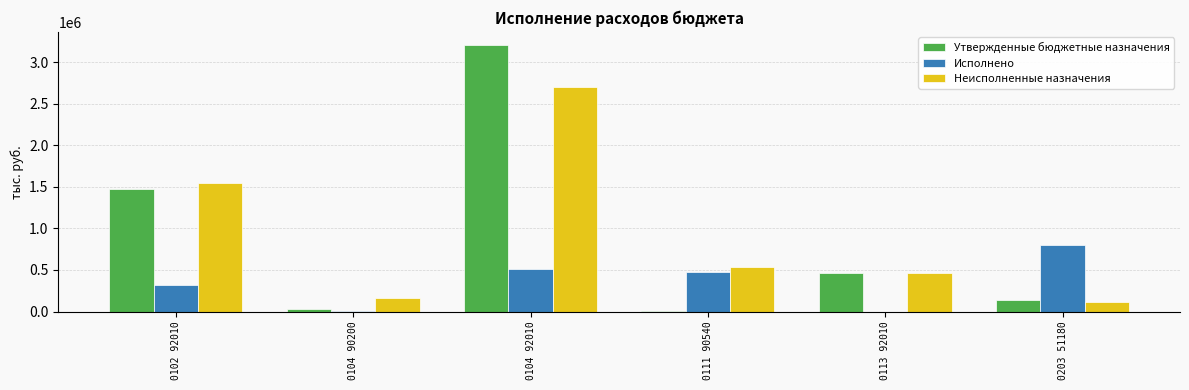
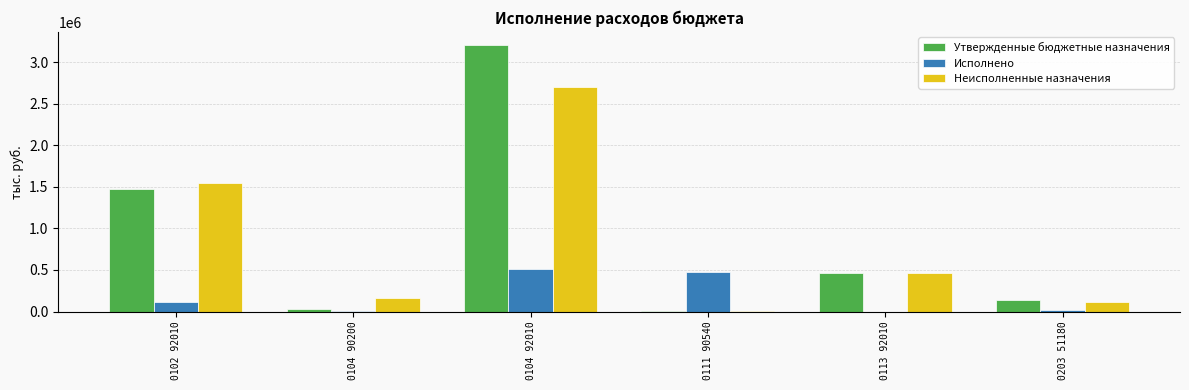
Исполнено, 0102 92010: 300000 -> 100000
Неисполненные назначения, 0111 90540: 500000 -> 0
Исполнено, 0203 51180: 800000 -> 0
